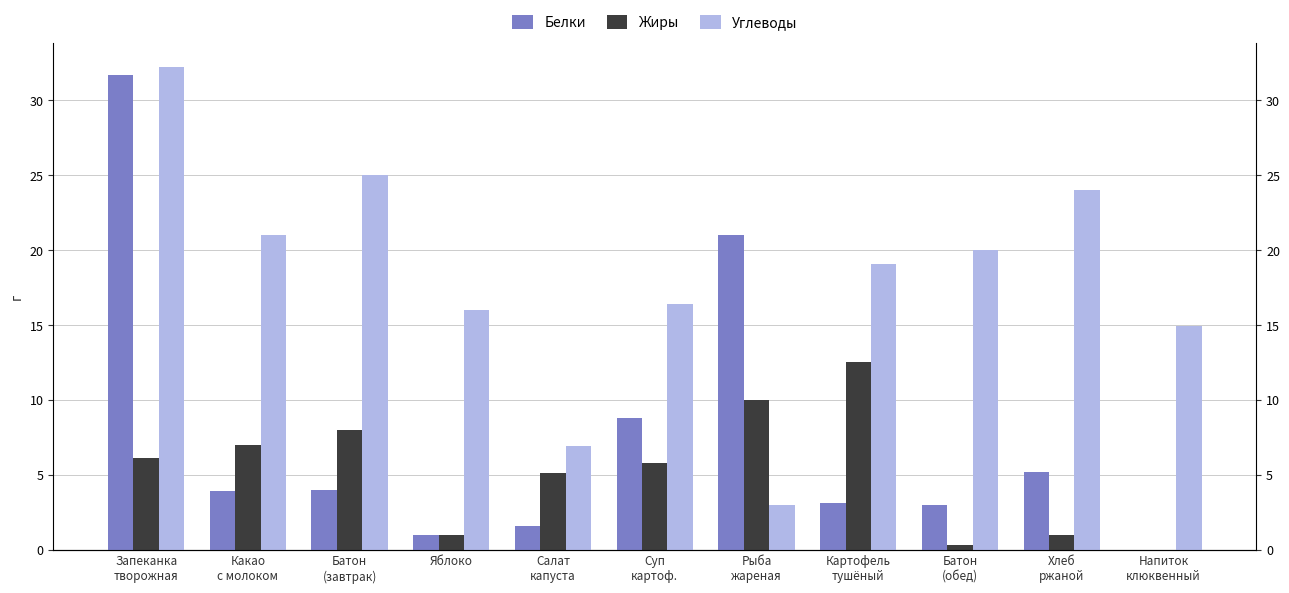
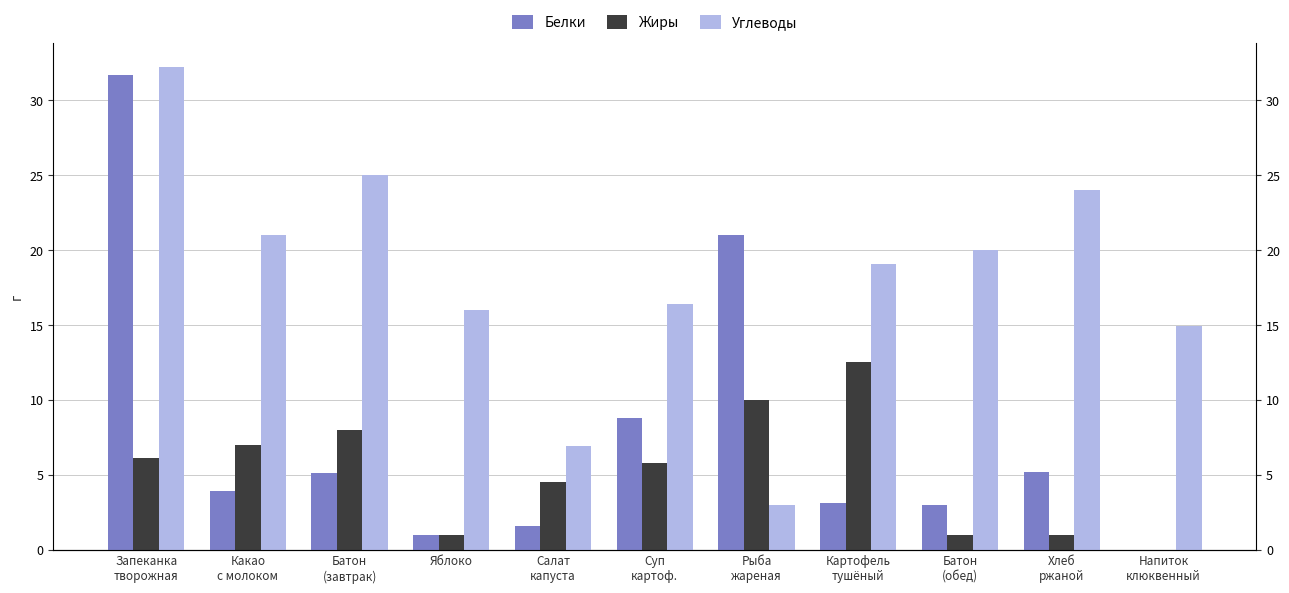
Белки, Батон (завтрак): 4.0 -> 5.1
Жиры, Салат капуста: 5.1 -> 4.5
Жиры, Батон (обед): 0.3 -> 1.0
